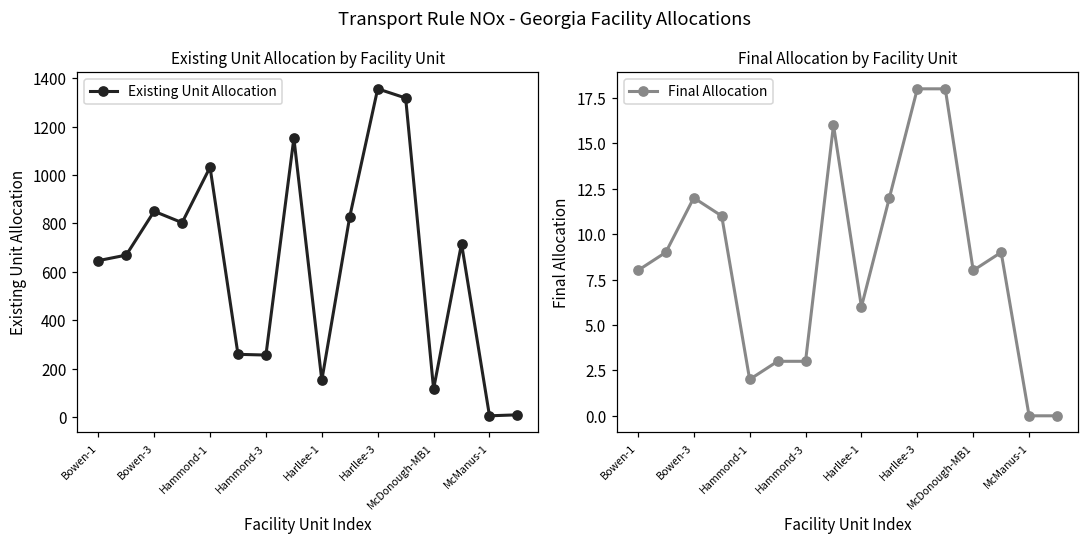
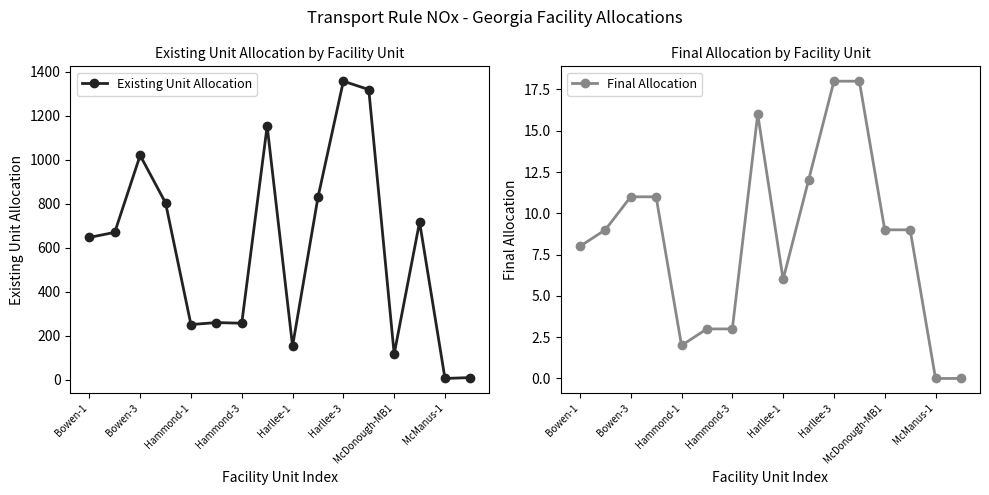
Existing Unit Allocation by Facility Unit, Bowen-3: 850 -> 1020
Existing Unit Allocation by Facility Unit, Hammond-1: 1030 -> 250
Final Allocation by Facility Unit, Bowen-3: 12 -> 11
Final Allocation by Facility Unit, McDonough-MB1: 8 -> 9
